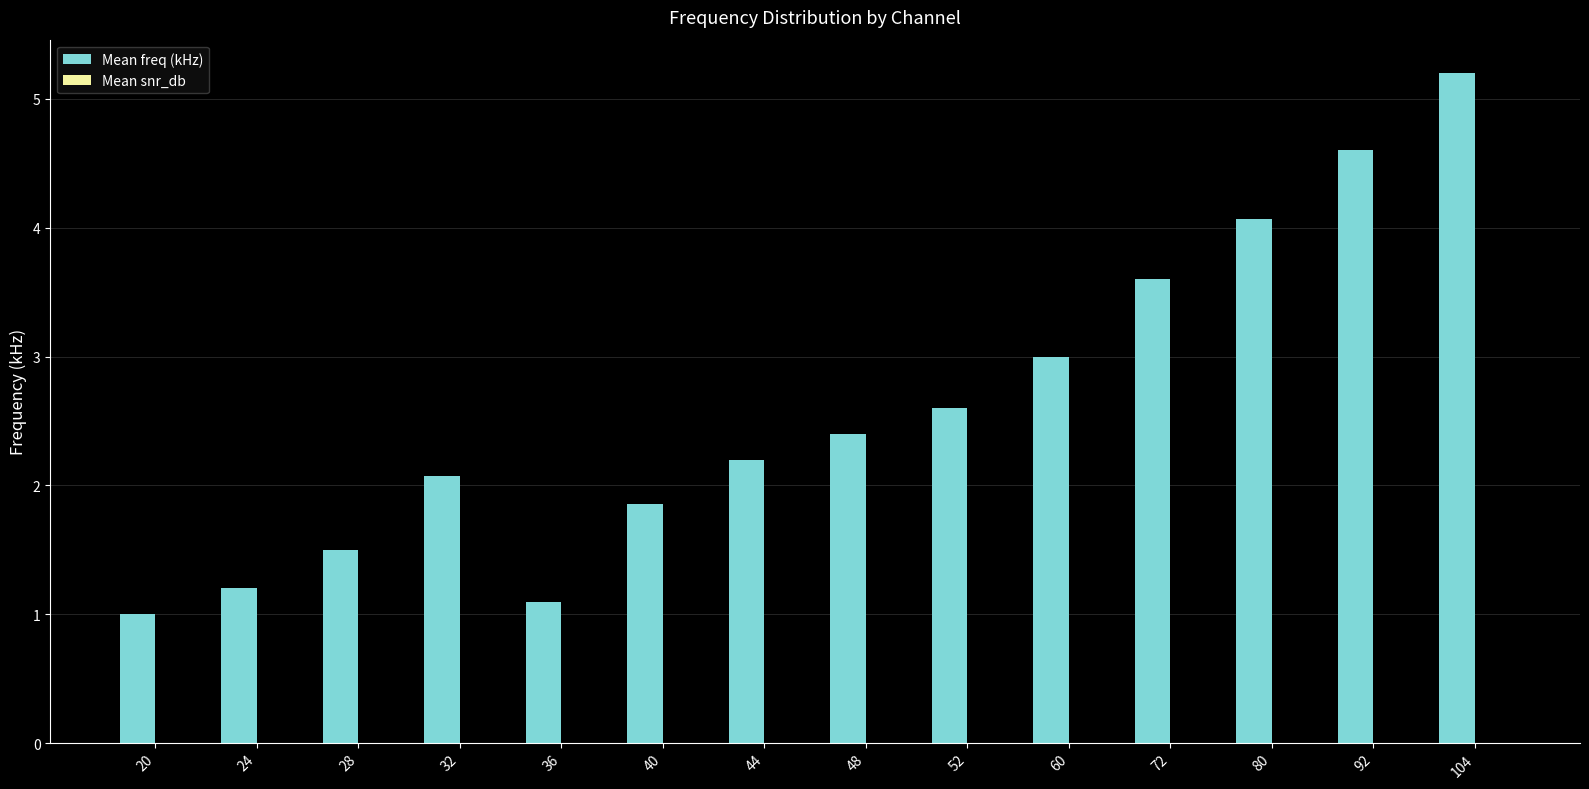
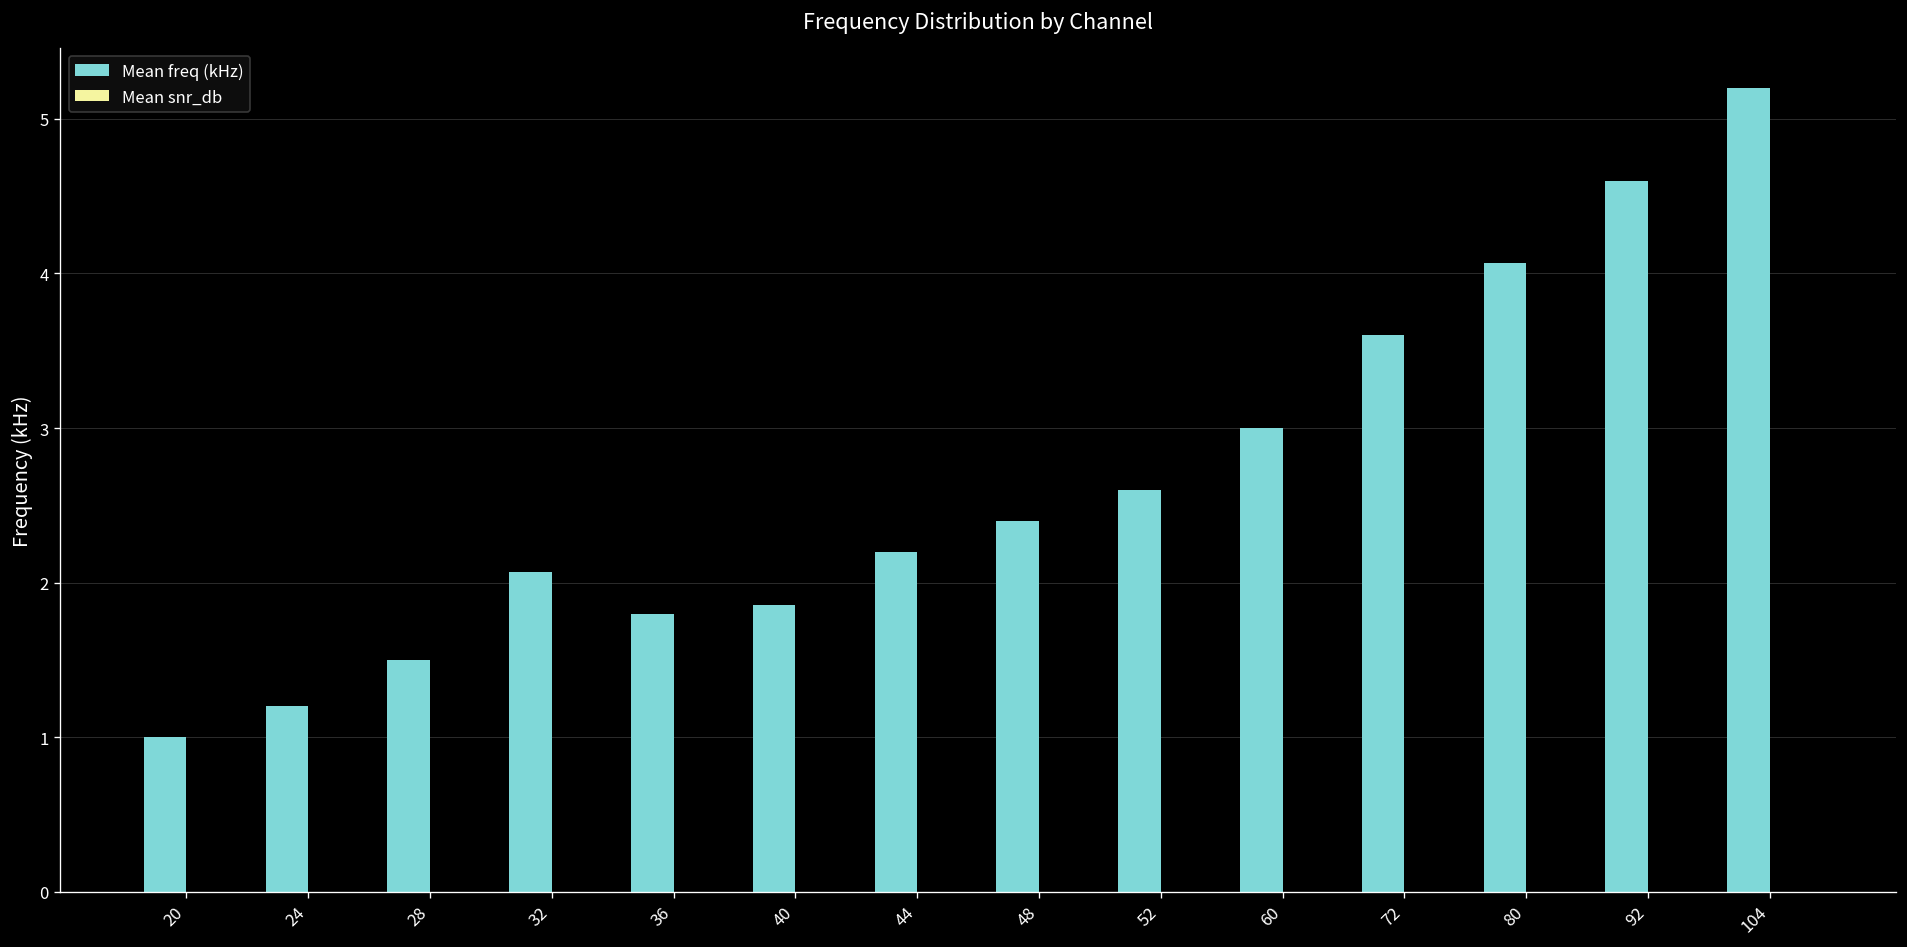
Mean freq (kHz), 36: 1.10 -> 1.80
